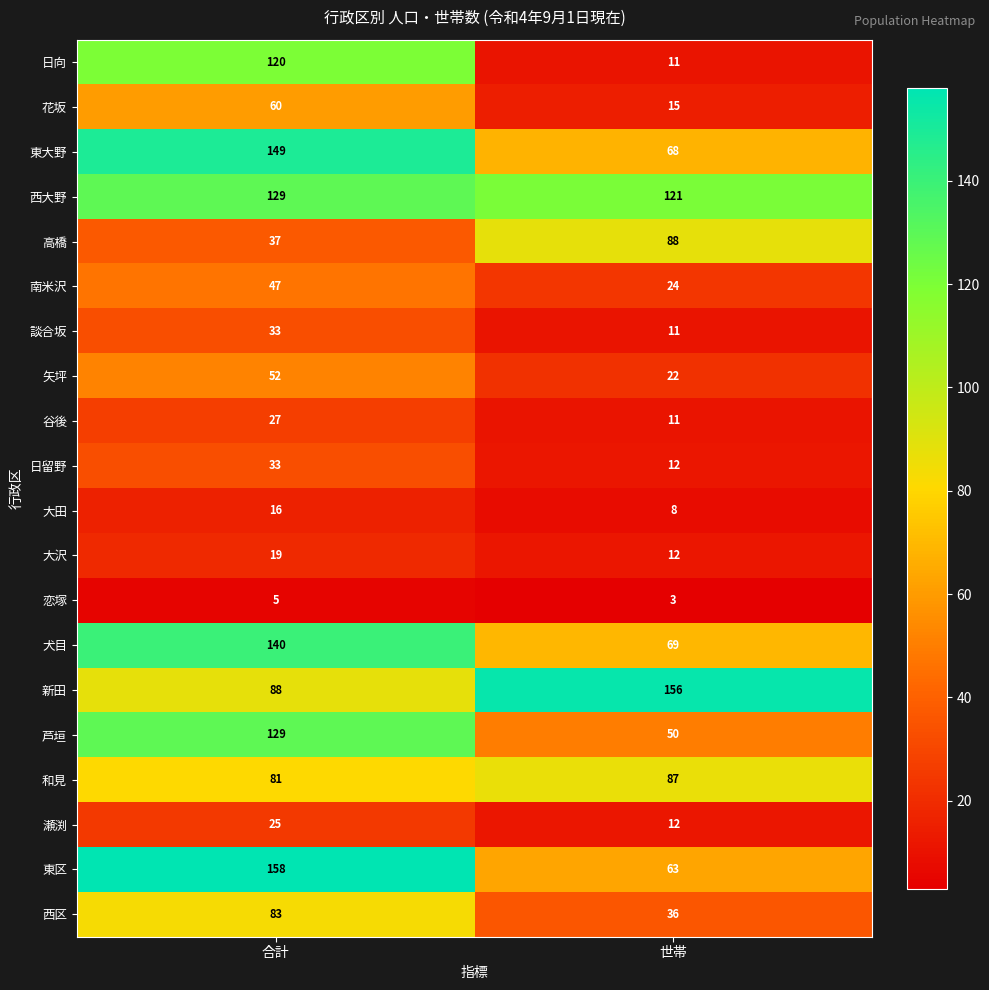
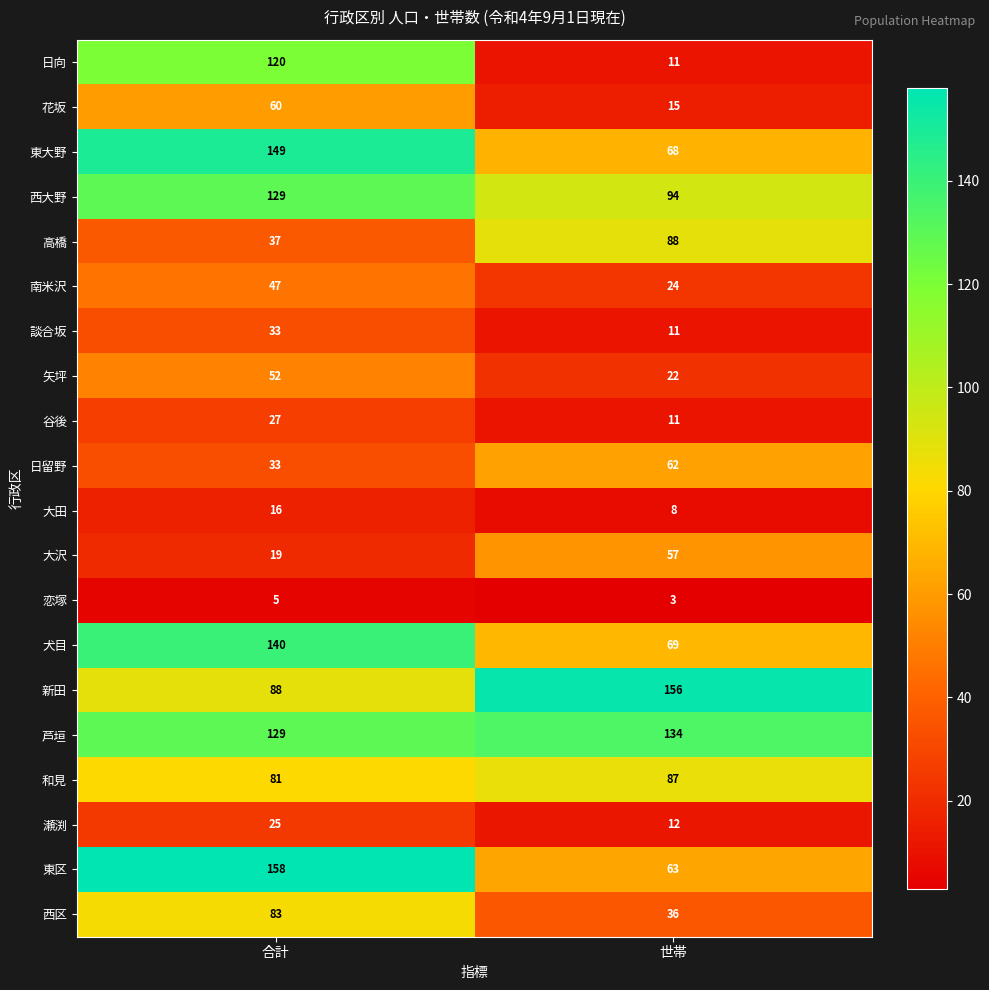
西大野, 世帯: 121 -> 94
日留野, 世帯: 12 -> 62
大沢, 世帯: 12 -> 57
芦垣, 世帯: 50 -> 134
